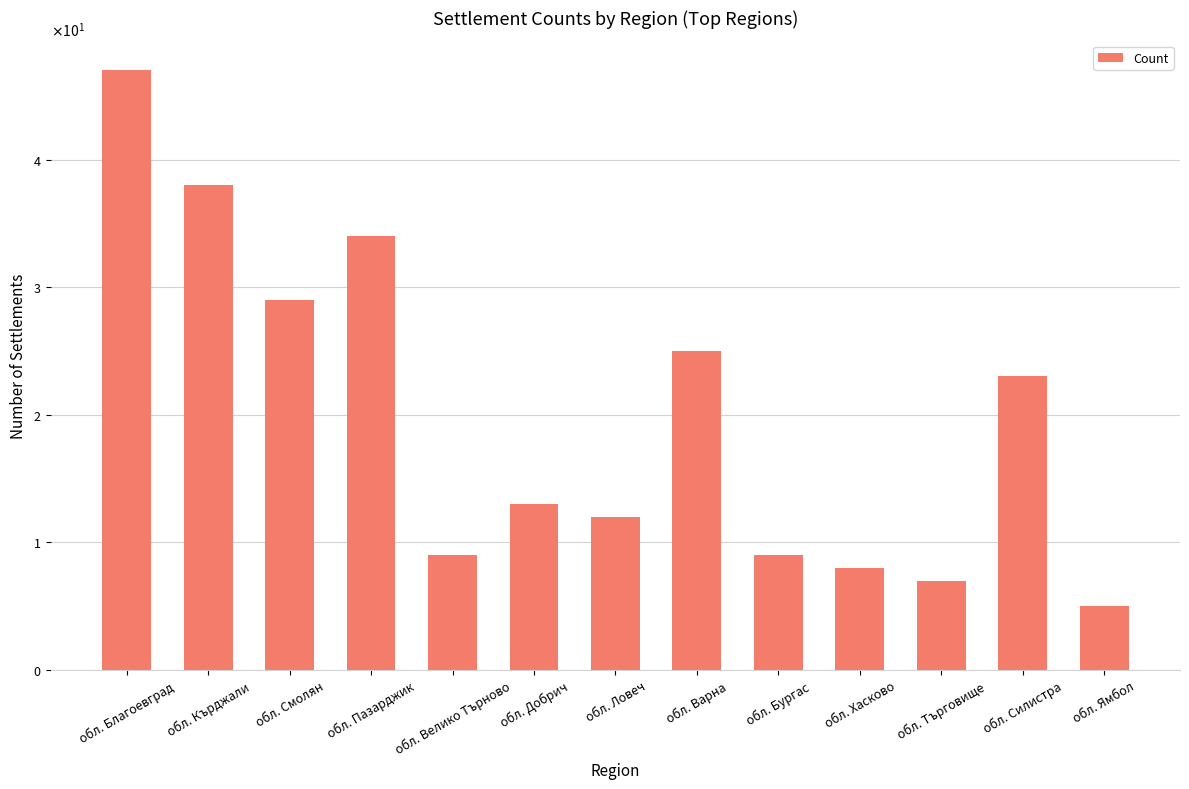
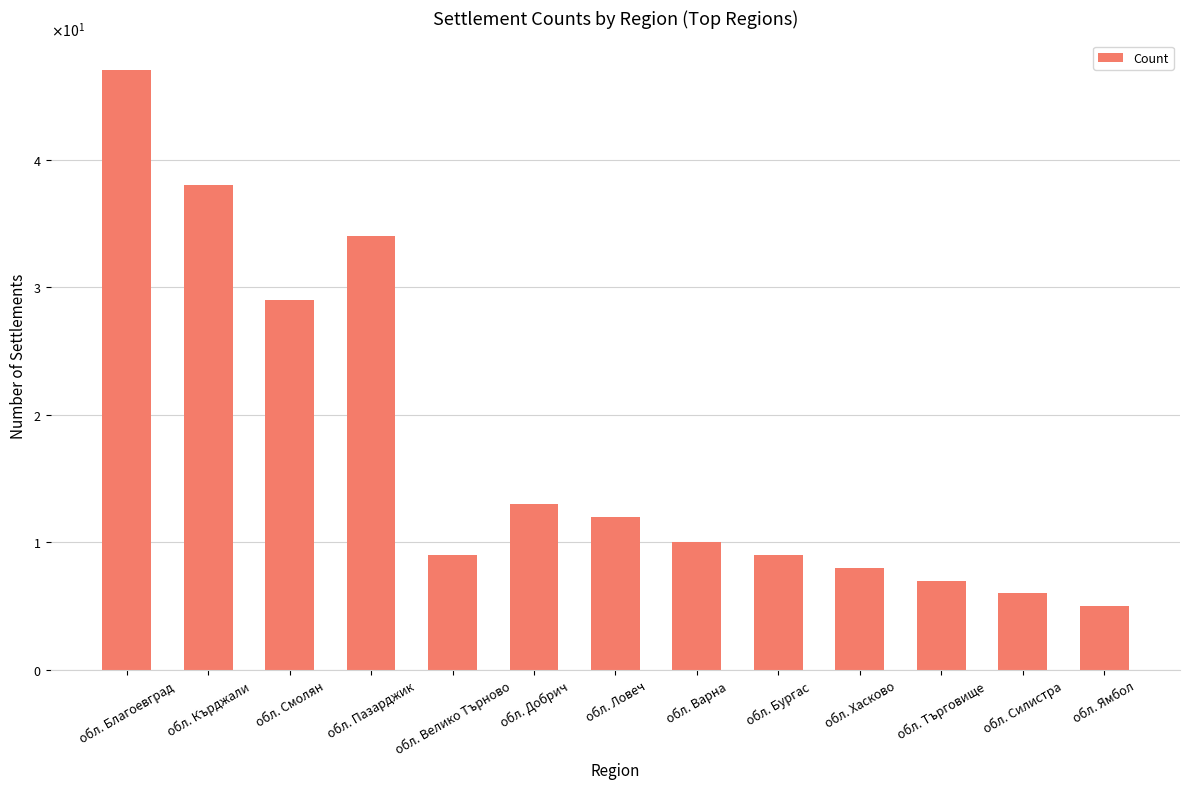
обл. Варна: 25 -> 10
обл. Силистра: 23 -> 6
